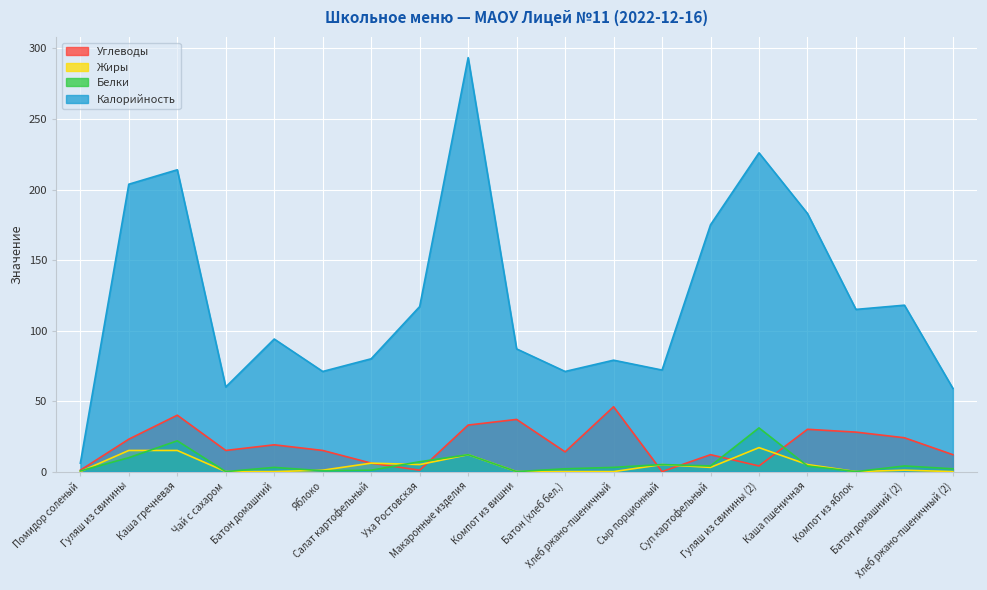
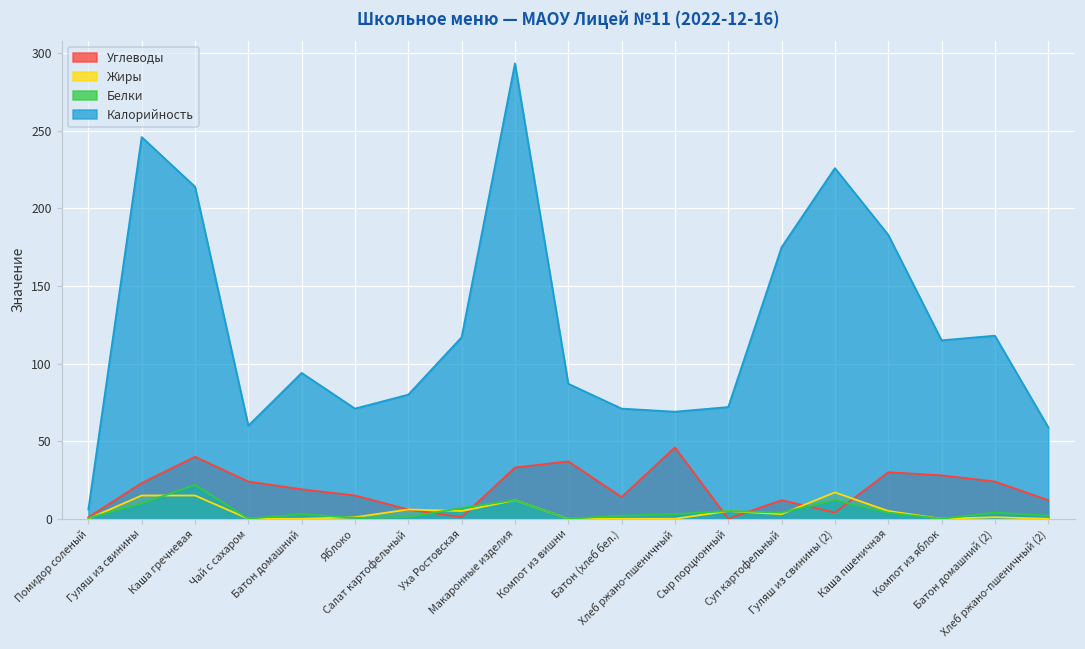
Калорийность, Гуляш из свинины: 204 -> 246
Углеводы, Чай с сахаром: 15 -> 24
Калорийность, Хлеб ржано-пшеничный: 79 -> 69
Белки, Гуляш из свинины (2): 31 -> 12
